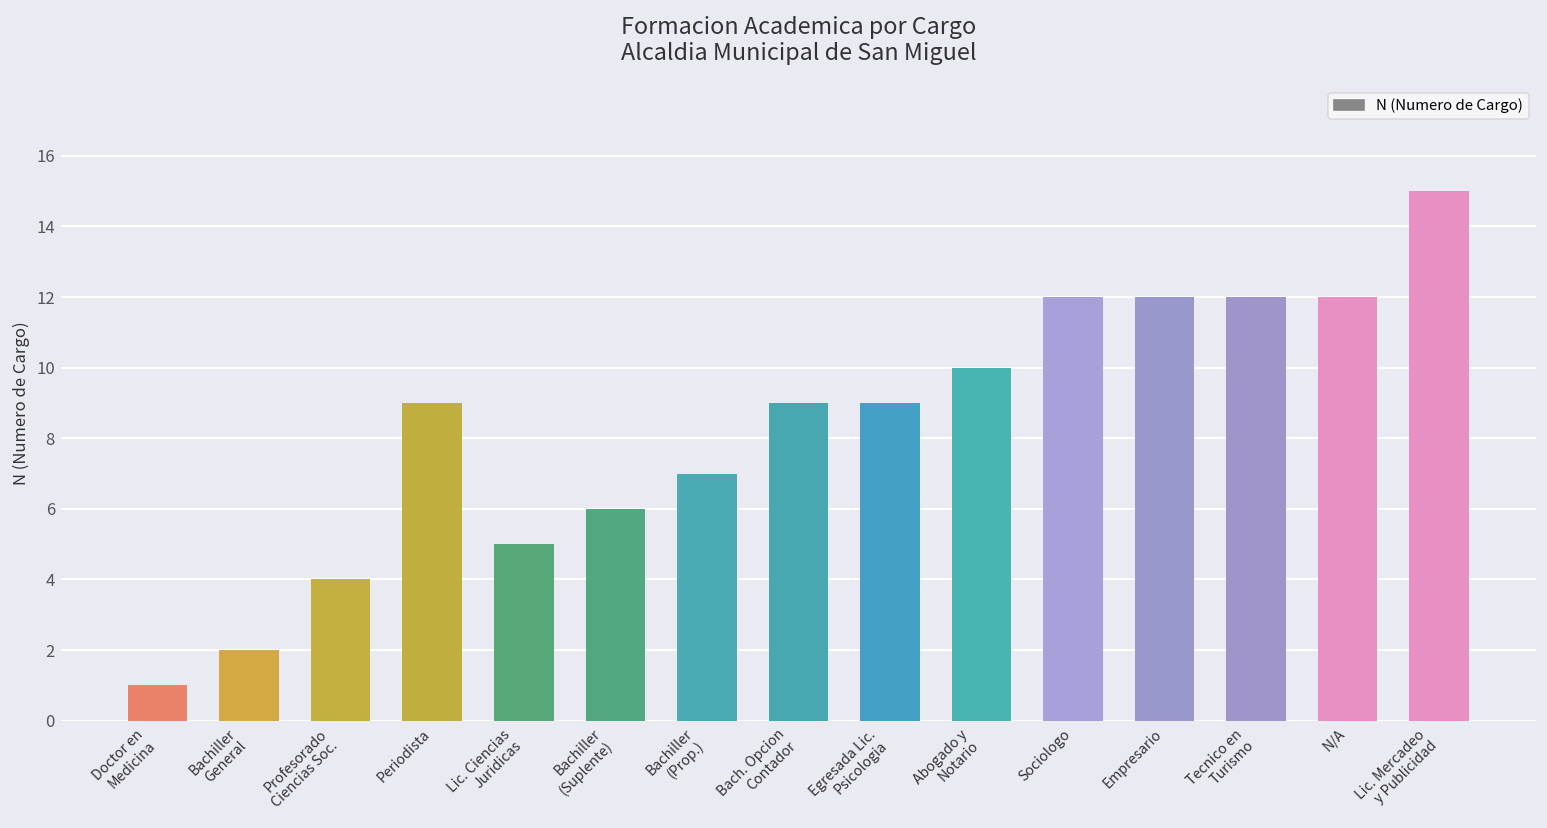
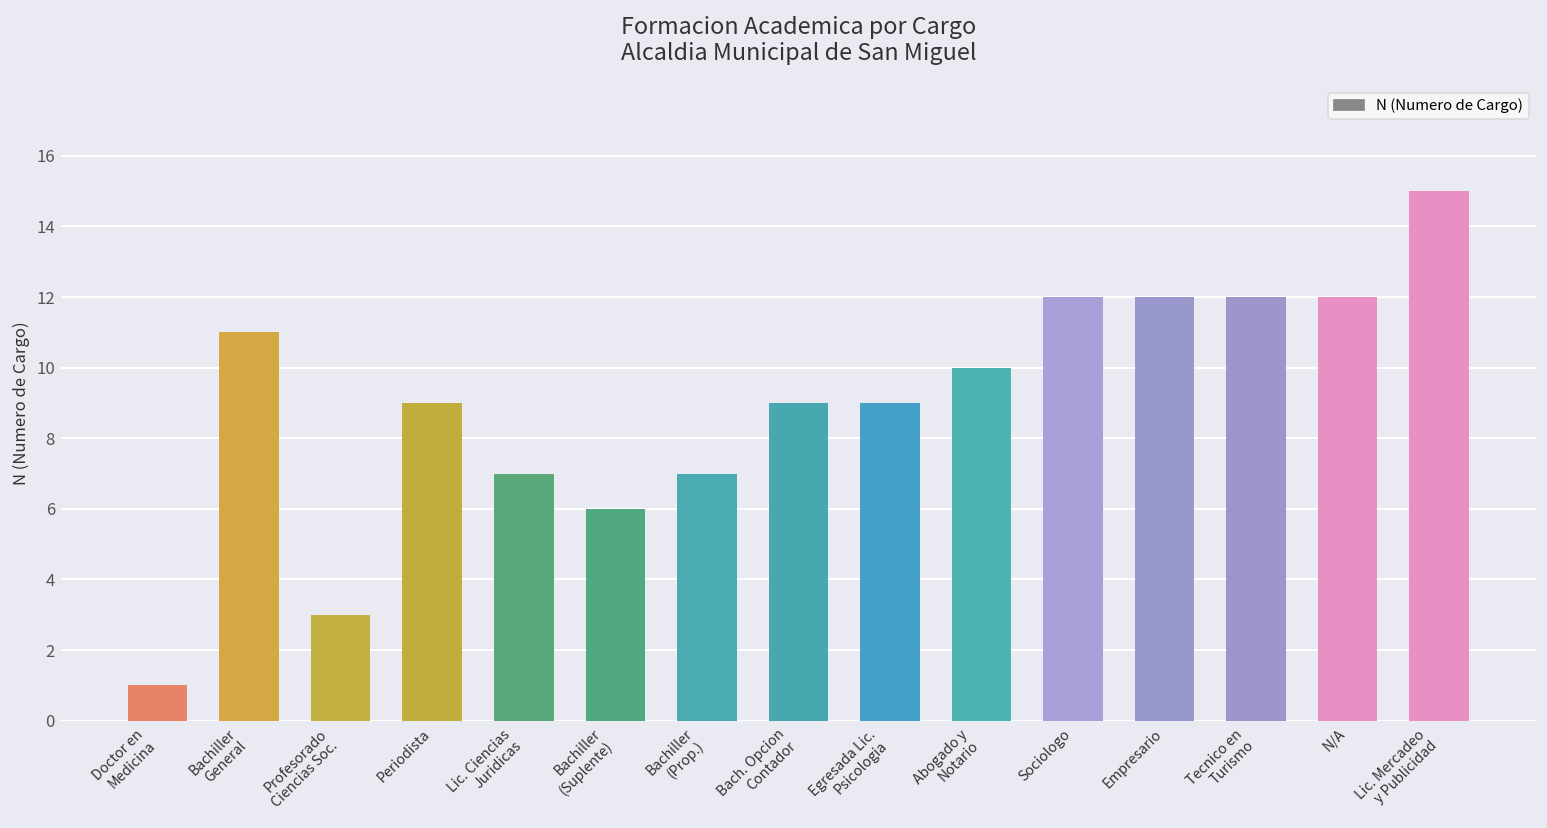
Bachiller General: 2 -> 11
Profesorado Ciencias Soc.: 4 -> 3
Lic. Ciencias Juridicas: 5 -> 7
